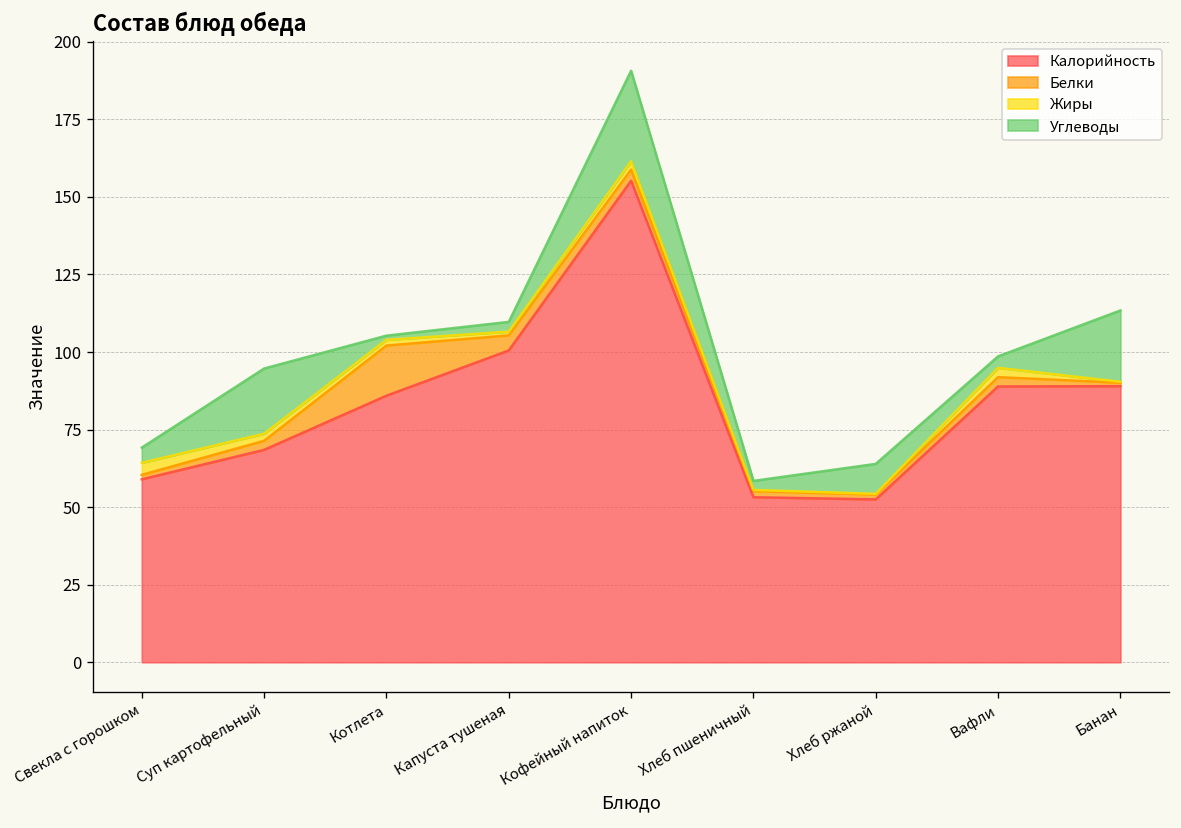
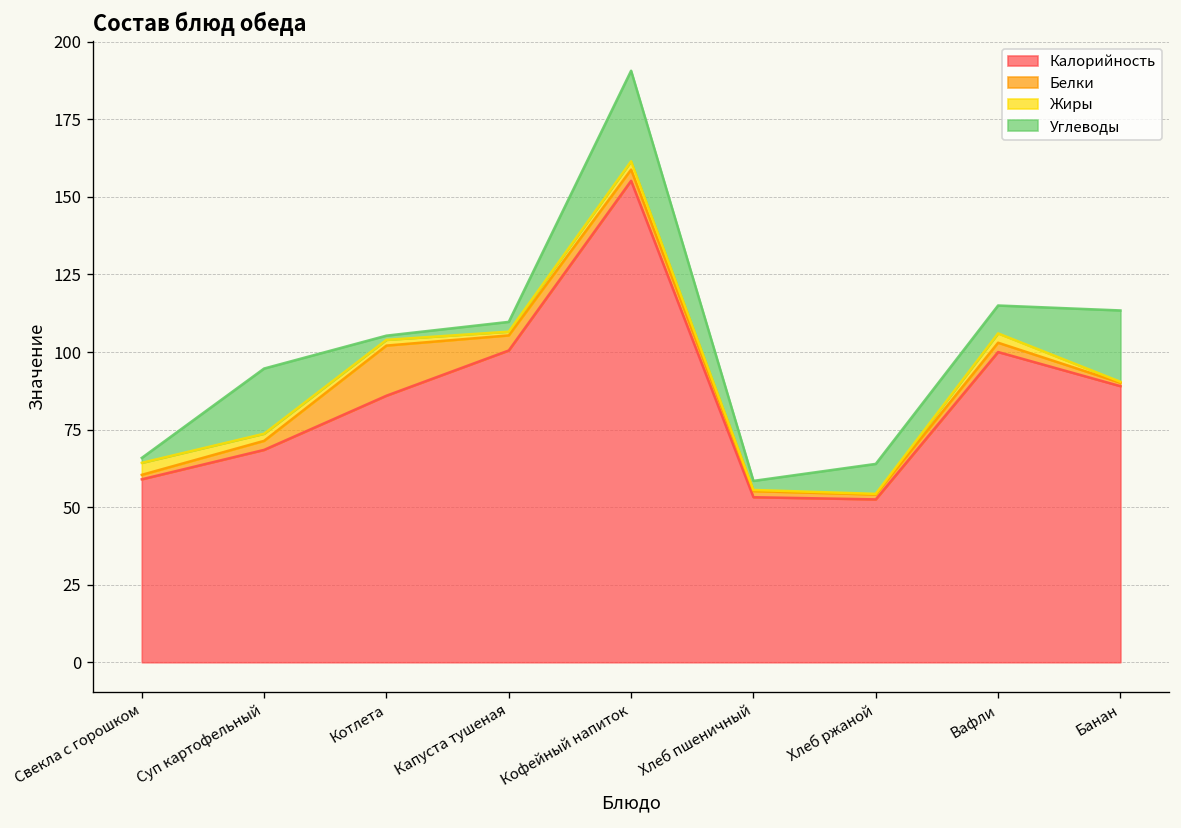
Углеводы, Свекла с горошком: 5 -> 2
Калорийность, Вафли: 89 -> 100
Углеводы, Вафли: 4 -> 9
